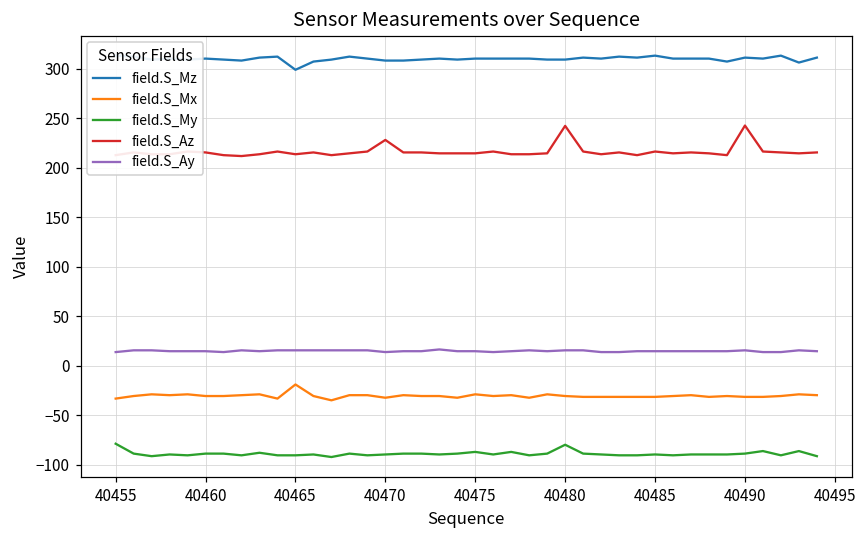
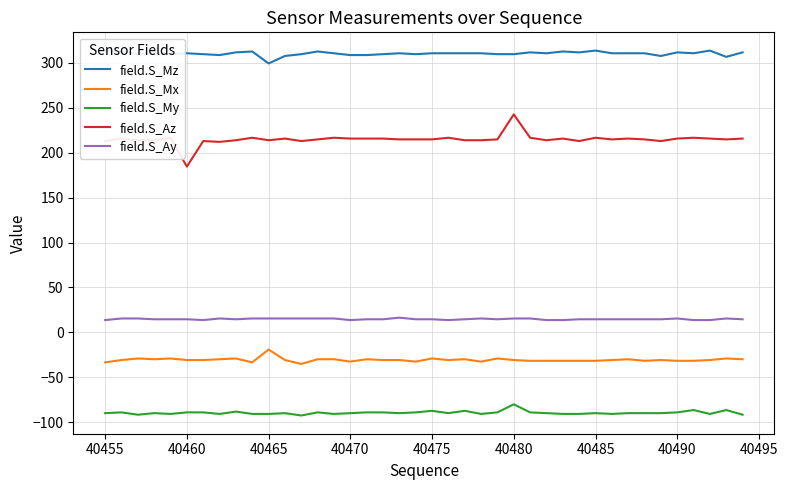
field.S_My, 40455: -80 -> -90
field.S_Az, 40460: 220 -> 180
field.S_Az, 40470: 230 -> 220
field.S_Az, 40490: 240 -> 220
